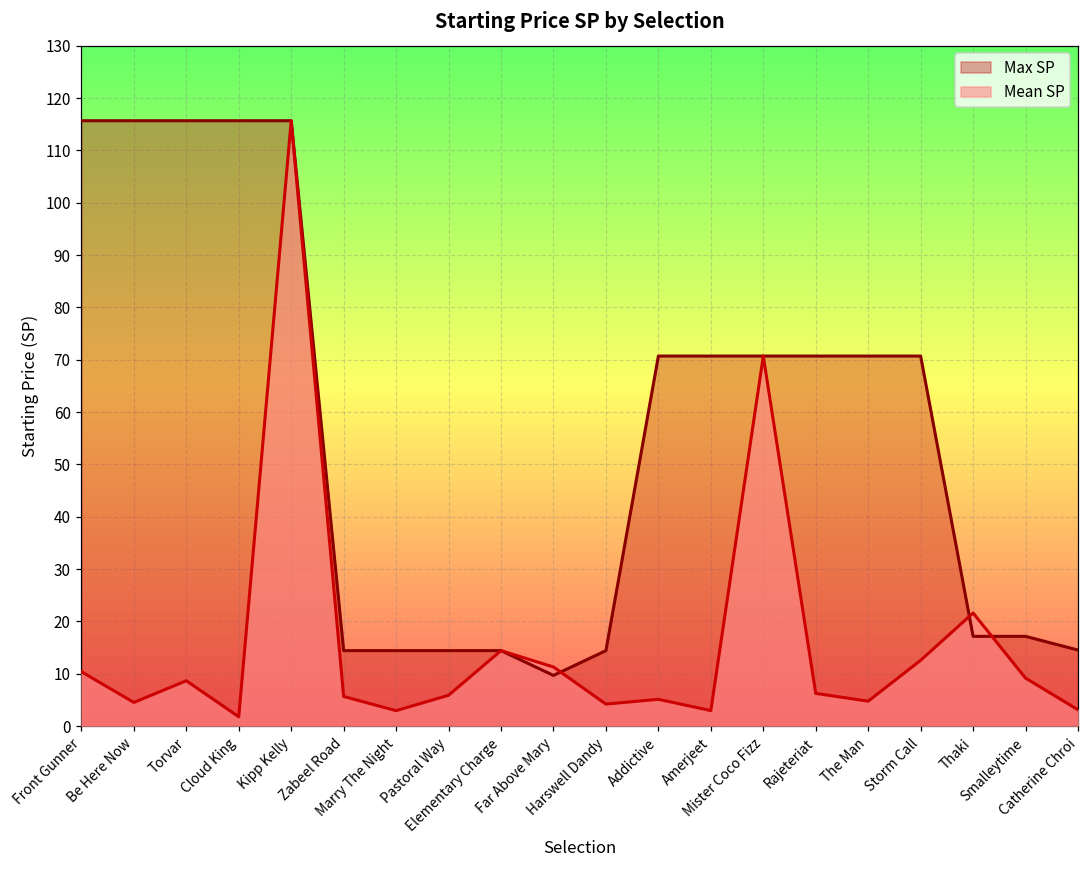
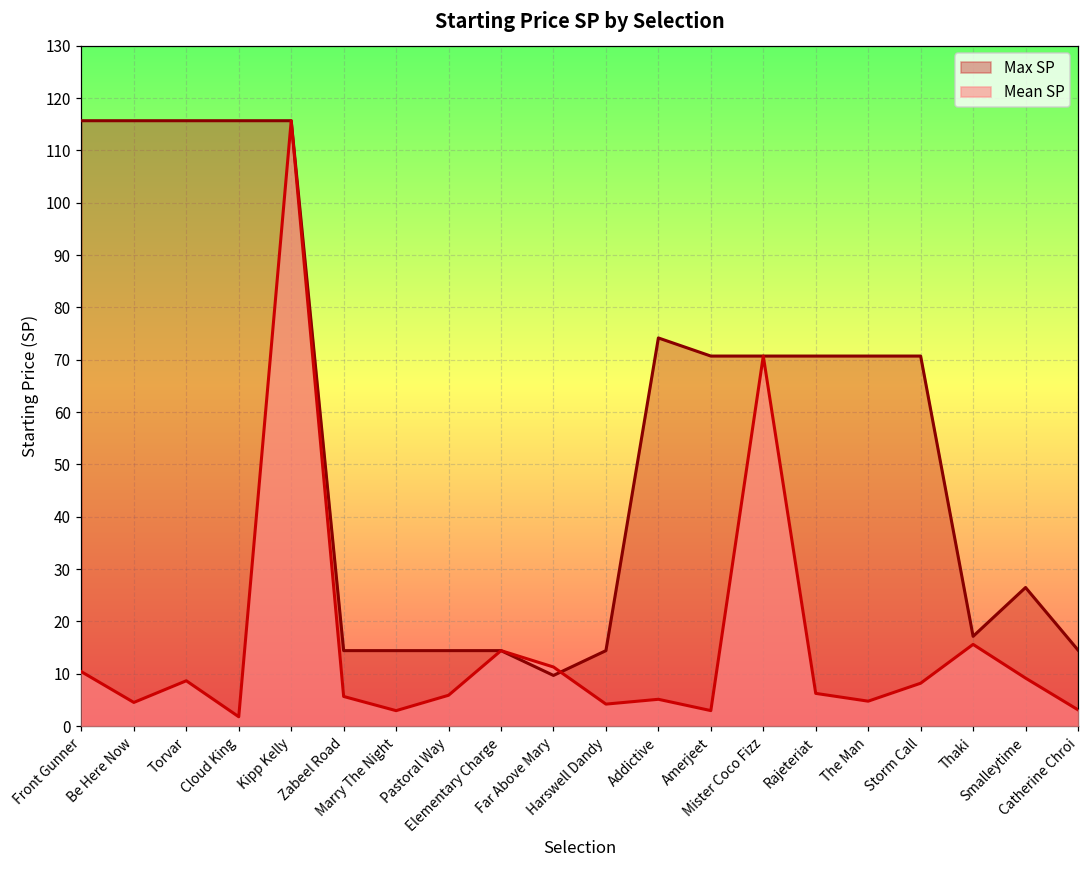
Max SP, Addictive: 71 -> 74
Mean SP, Storm Call: 13 -> 8
Mean SP, Thaki: 22 -> 16
Max SP, Smalleytime: 17 -> 26
